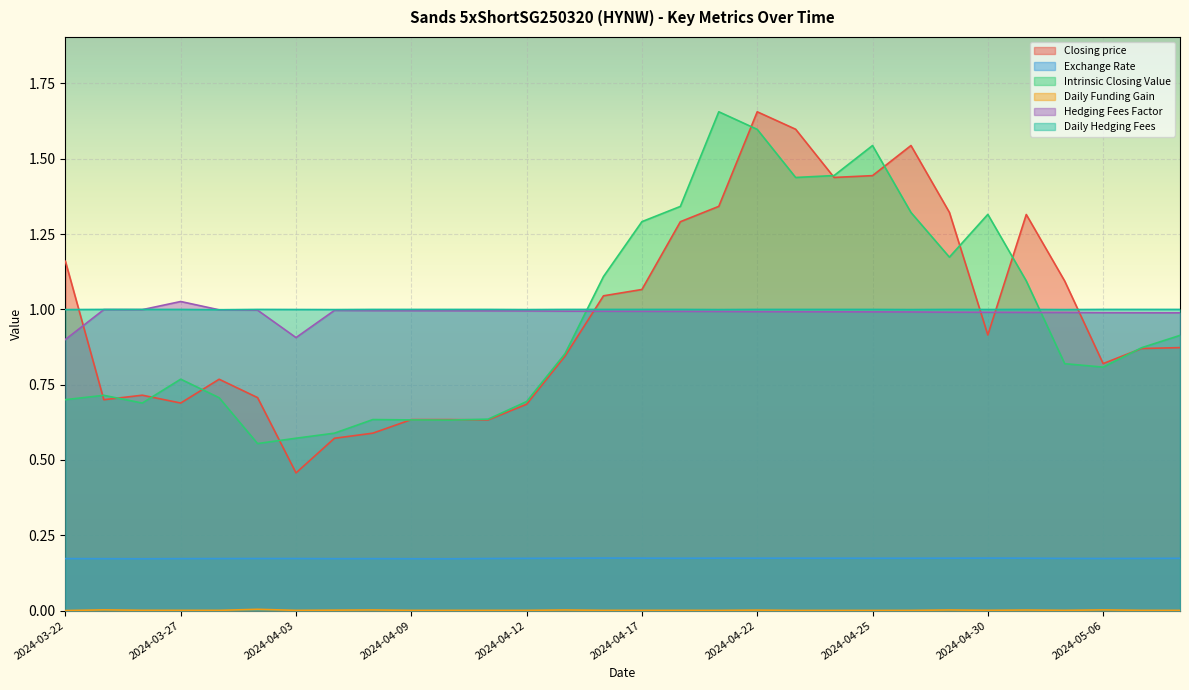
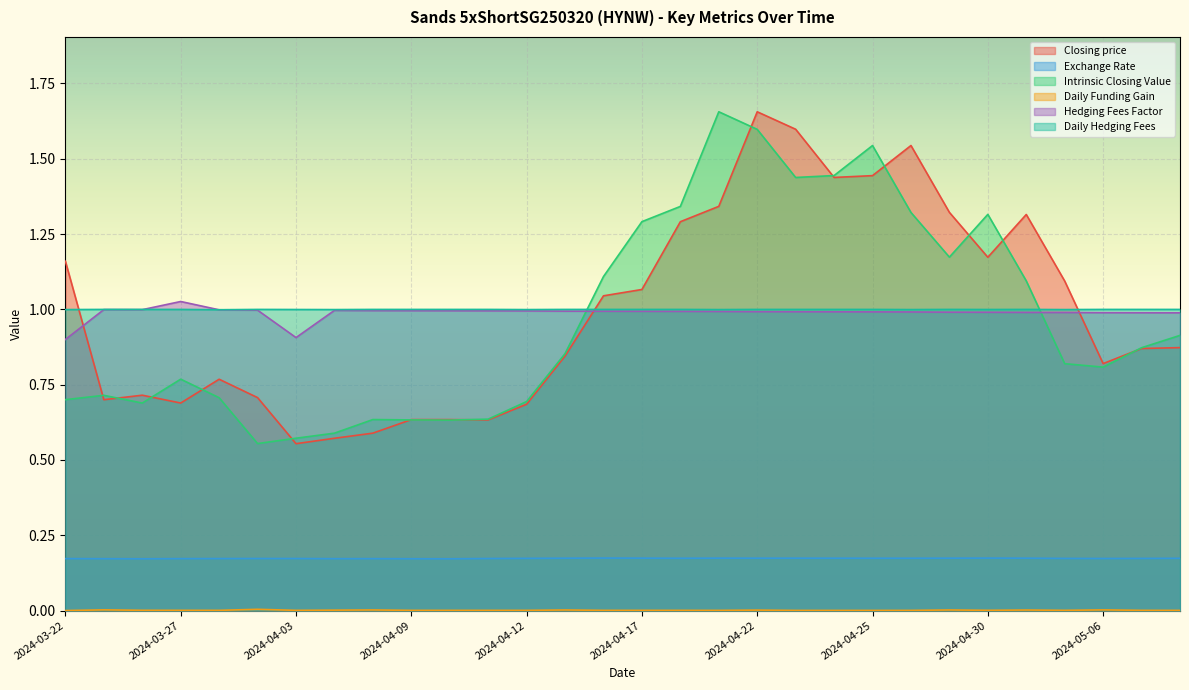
Closing price, 2024-04-03: 0.46 -> 0.55
Closing price, 2024-04-30: 0.92 -> 1.17
